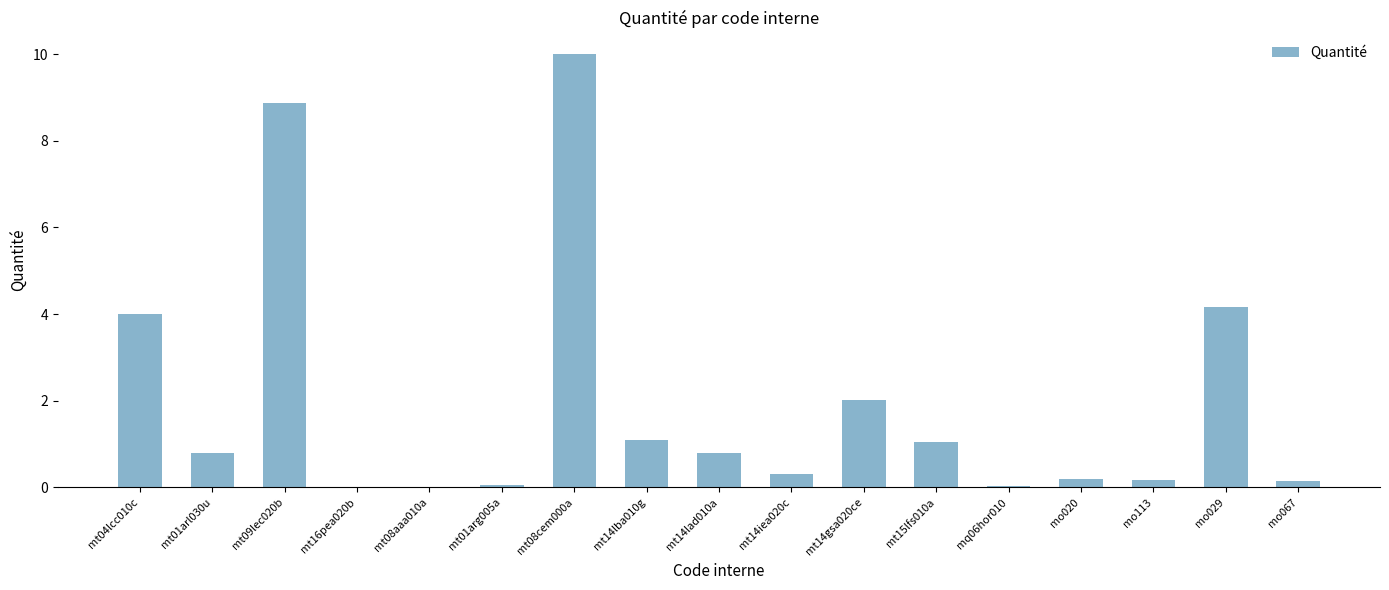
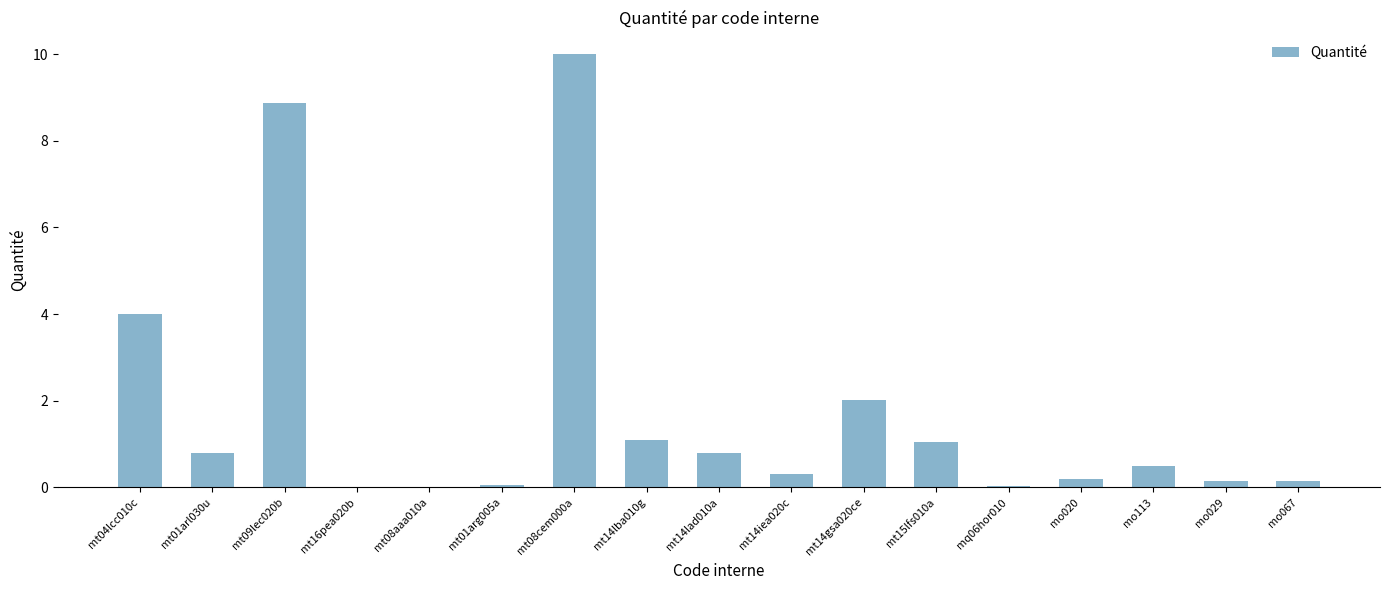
mo113: 0.2 -> 0.5
mo029: 4.2 -> 0.1
